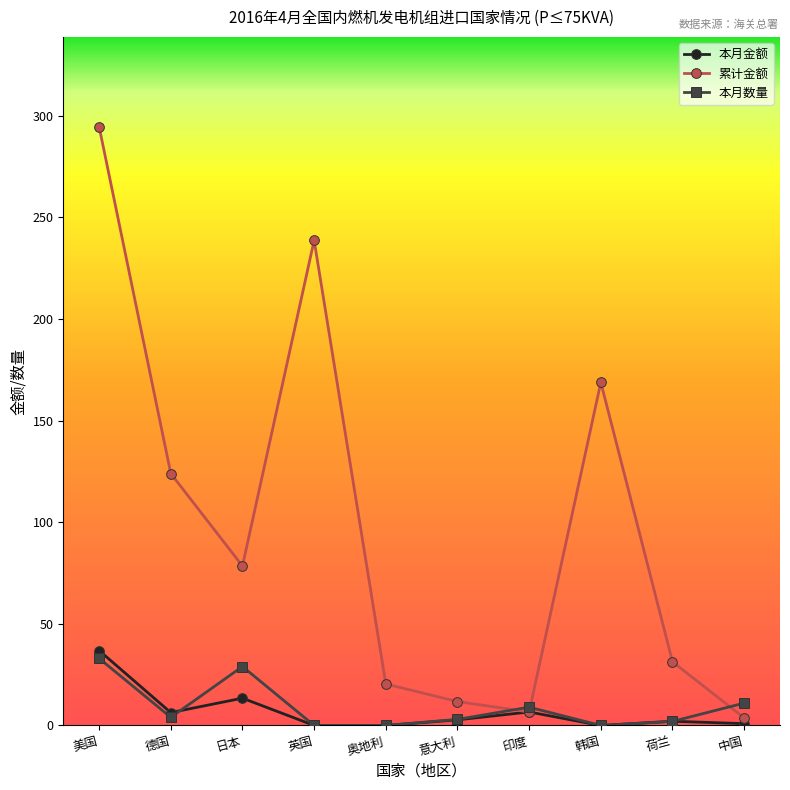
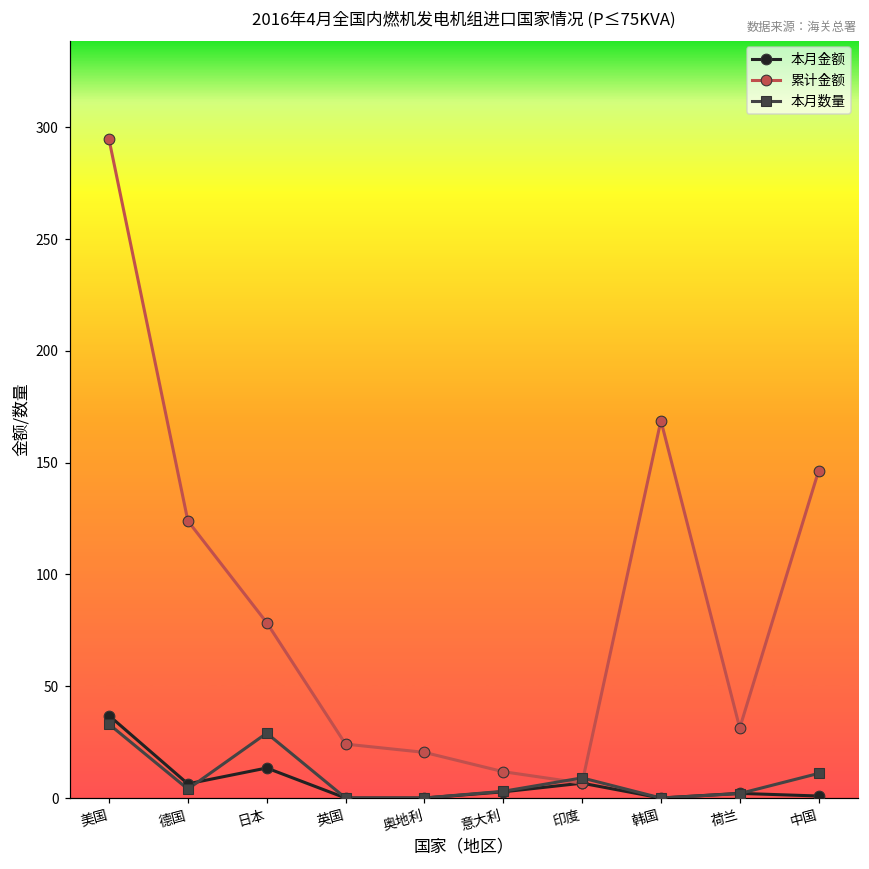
累计金额, 英国: 239 -> 24
累计金额, 中国: 4 -> 146
